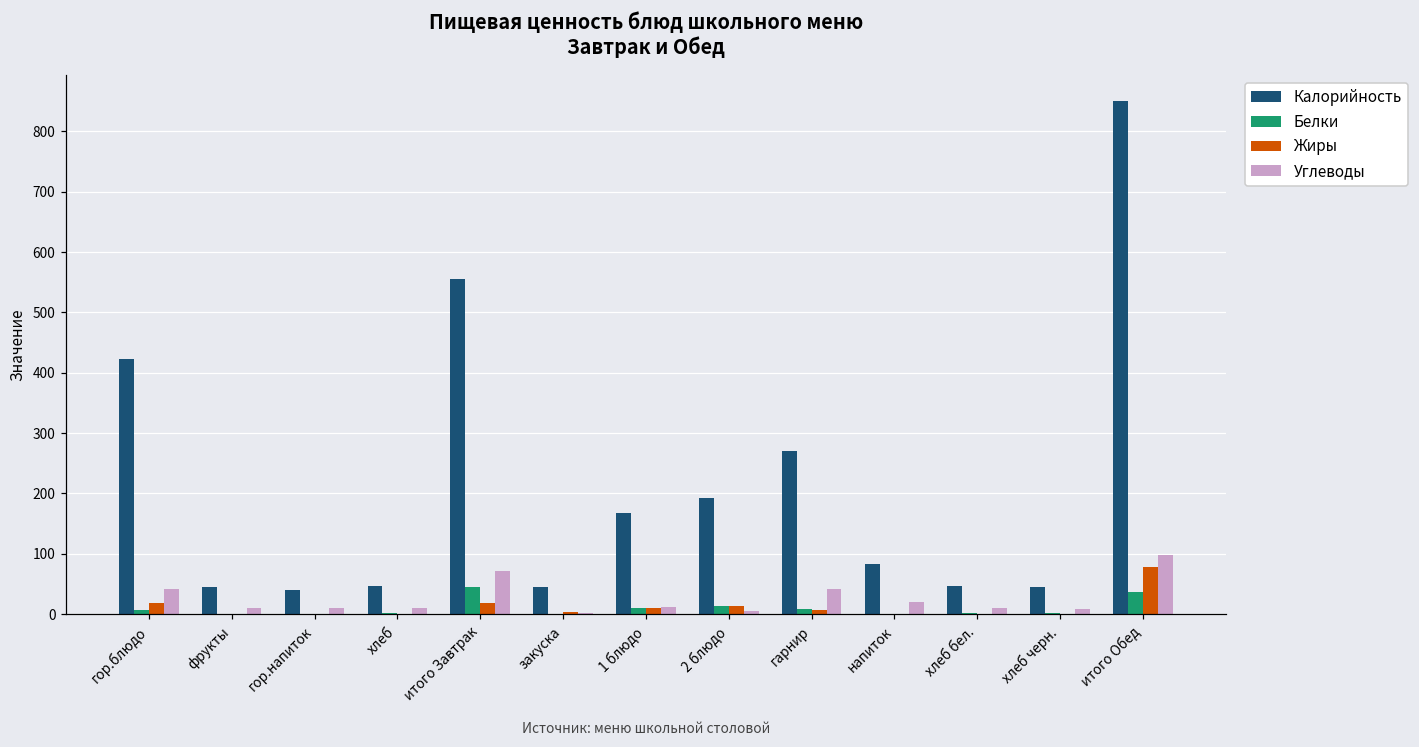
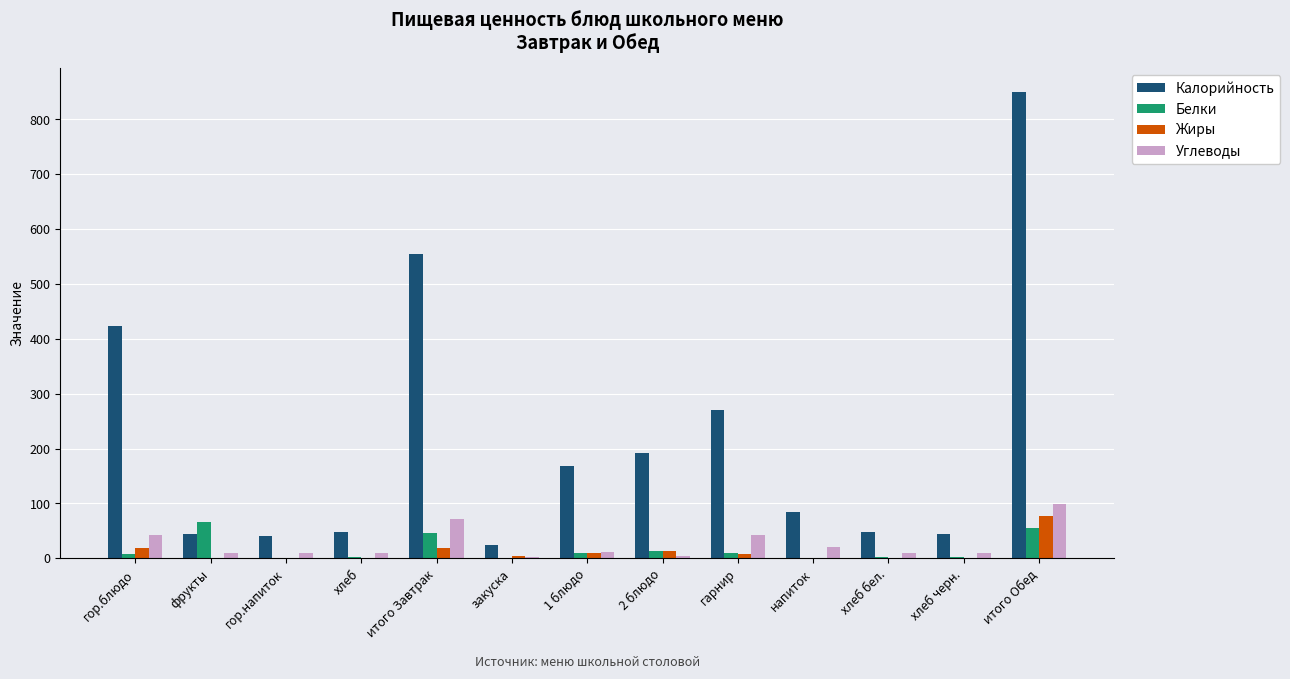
Белки, фрукты: 0 -> 70
Калорийность, закуска: 40 -> 20
Белки, итого Обед: 40 -> 50
